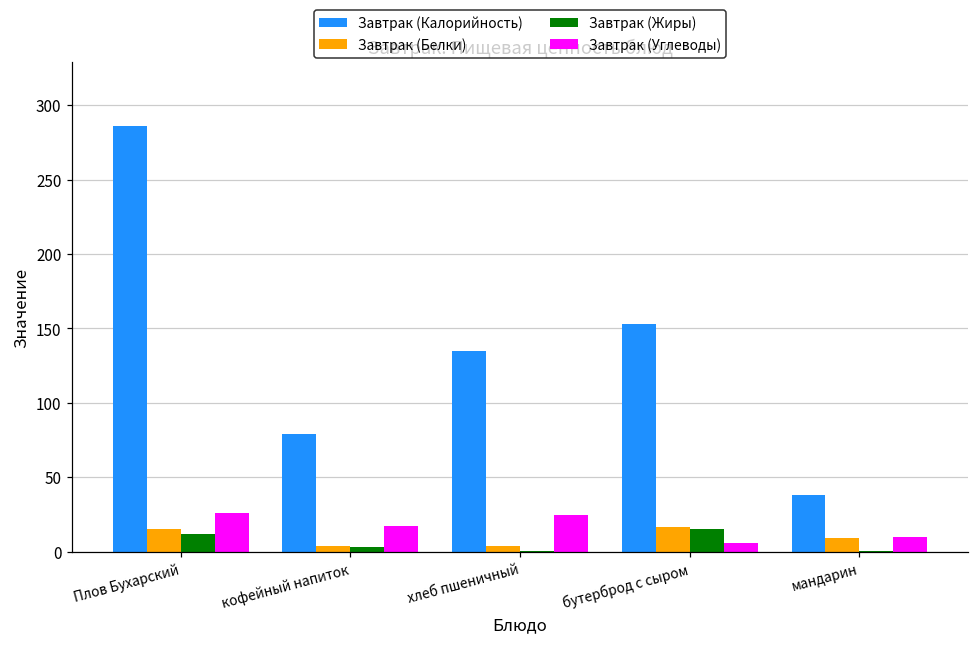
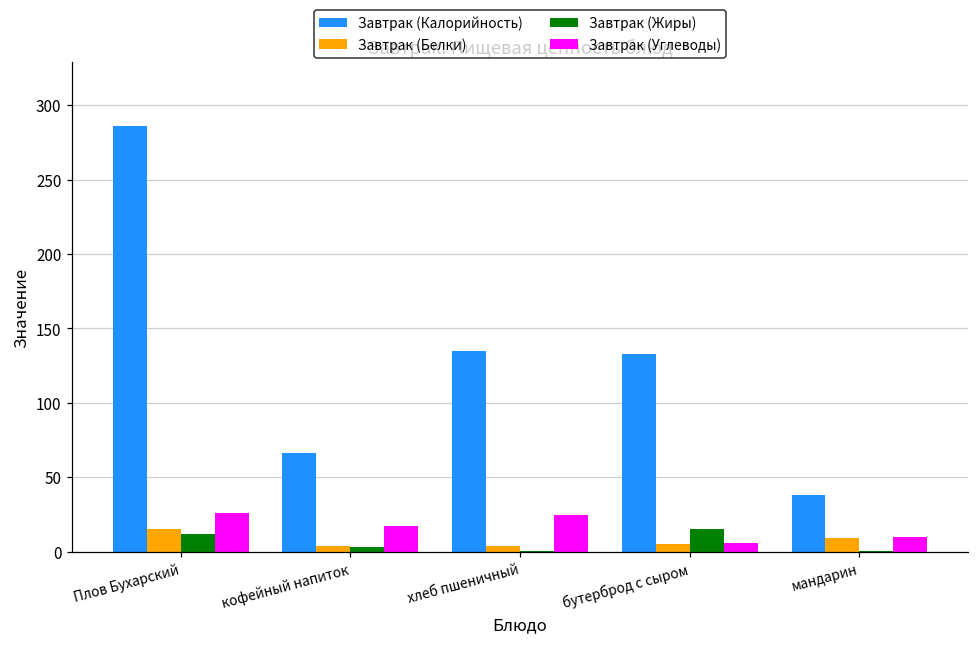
Завтрак (Калорийность), кофейный напиток: 79 -> 66
Завтрак (Калорийность), бутерброд с сыром: 153 -> 133
Завтрак (Белки), бутерброд с сыром: 17 -> 5
